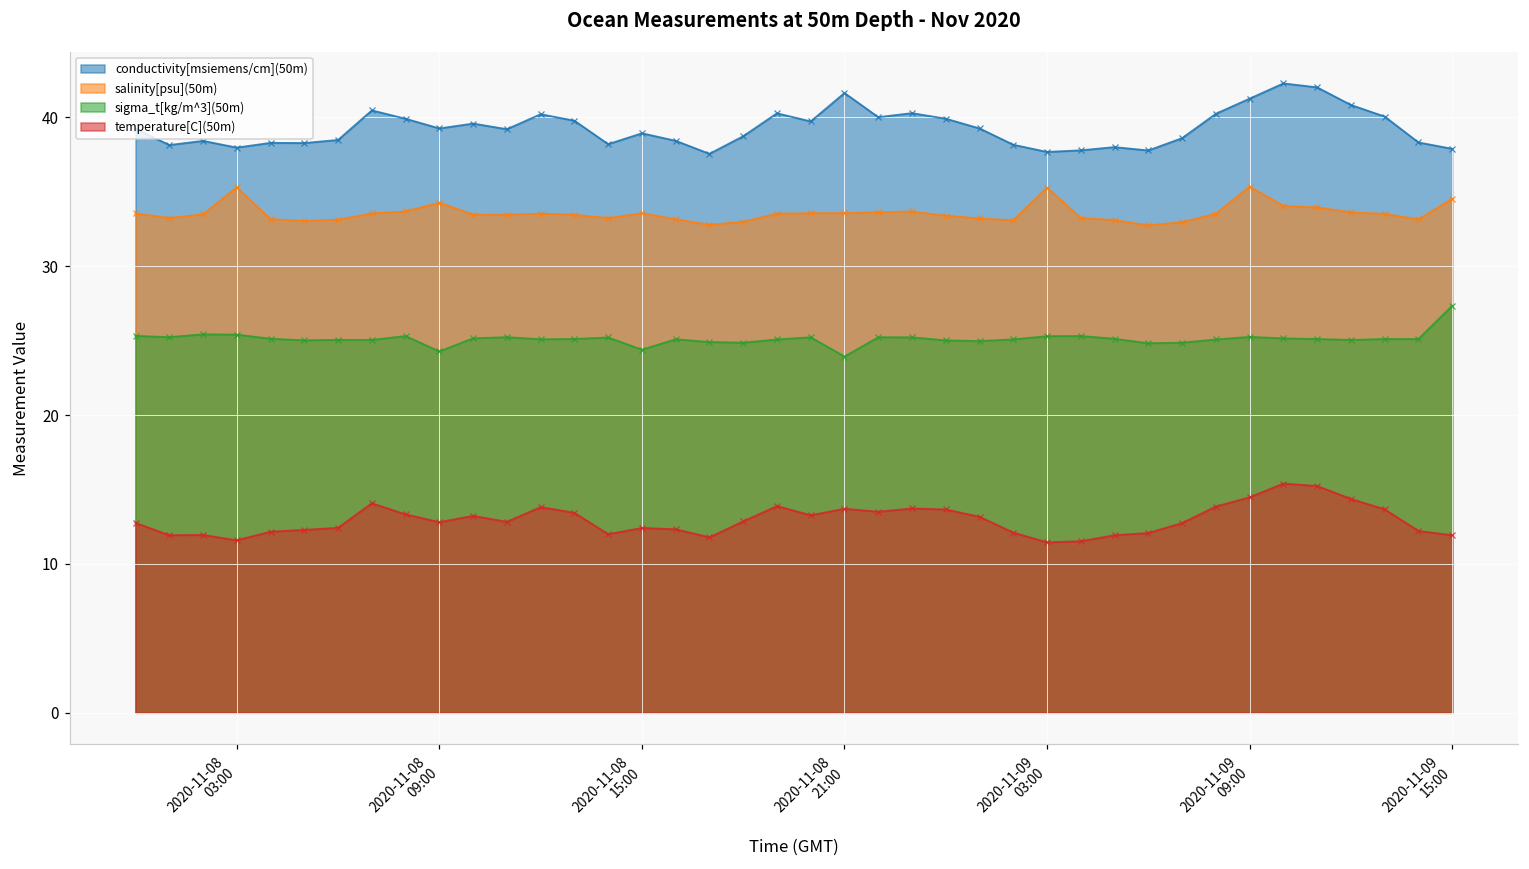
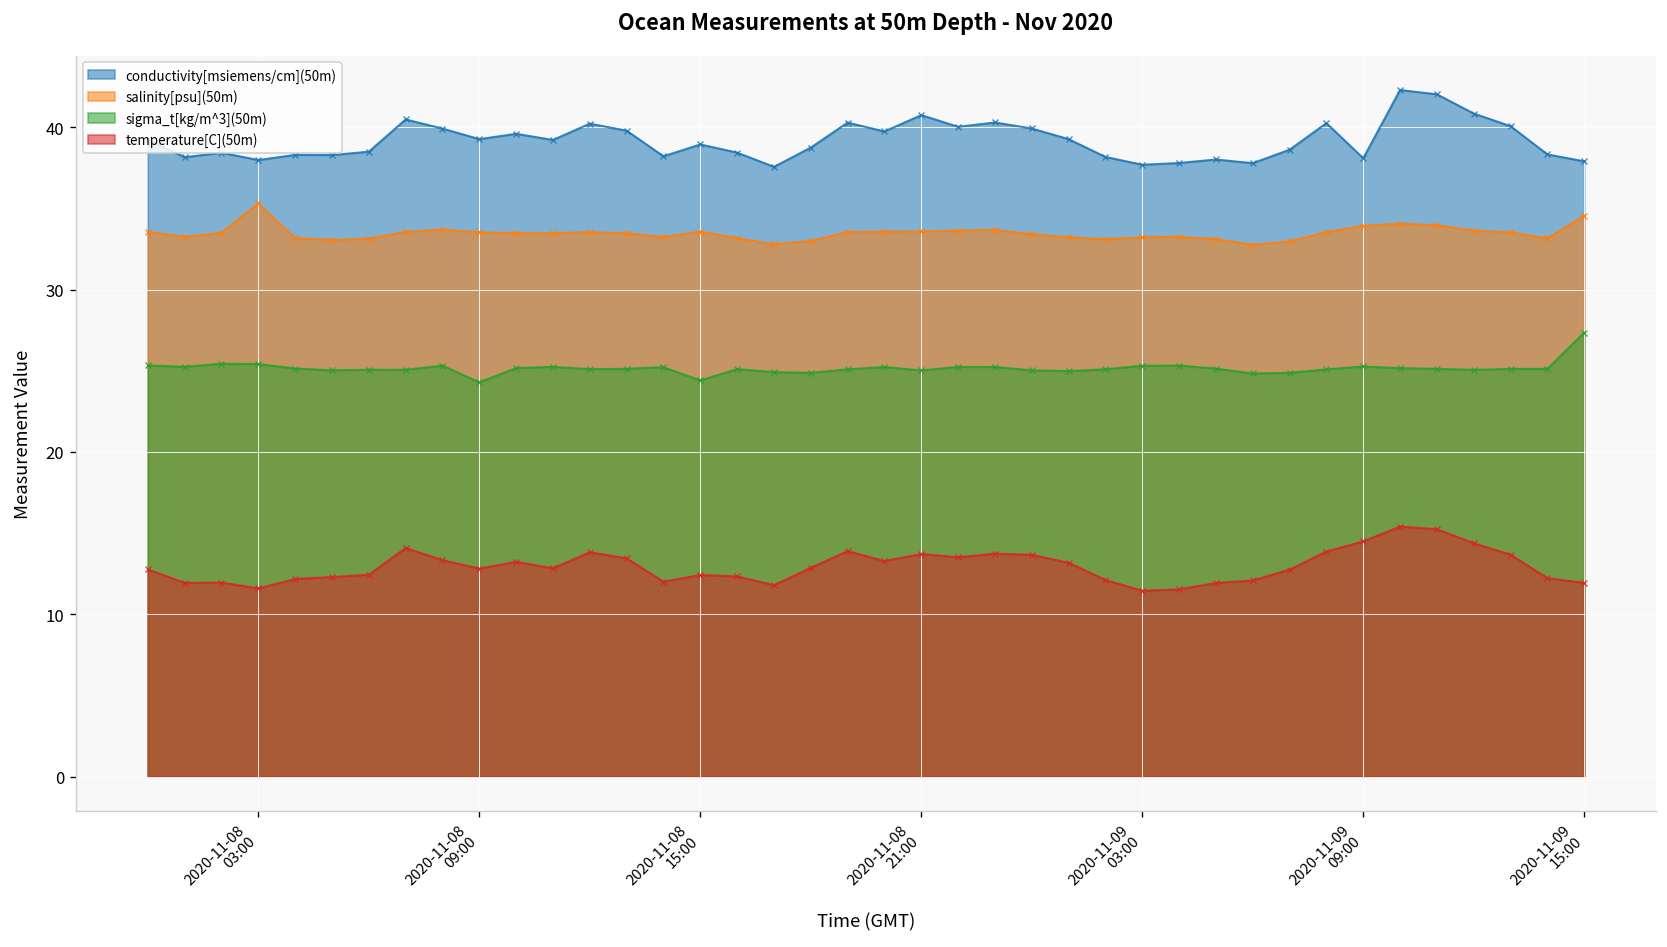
salinity[psu](50m), 2020-11-08 09:00: 34.3 -> 33.5
conductivity[msiemens/cm](50m), 2020-11-08 21:00: 41.6 -> 40.7
sigma_t[kg/m^3](50m), 2020-11-08 21:00: 23.9 -> 25.0
salinity[psu](50m), 2020-11-09 03:00: 35.3 -> 33.2
conductivity[msiemens/cm](50m), 2020-11-09 09:00: 41.3 -> 38.1
salinity[psu](50m), 2020-11-09 09:00: 35.4 -> 33.9
